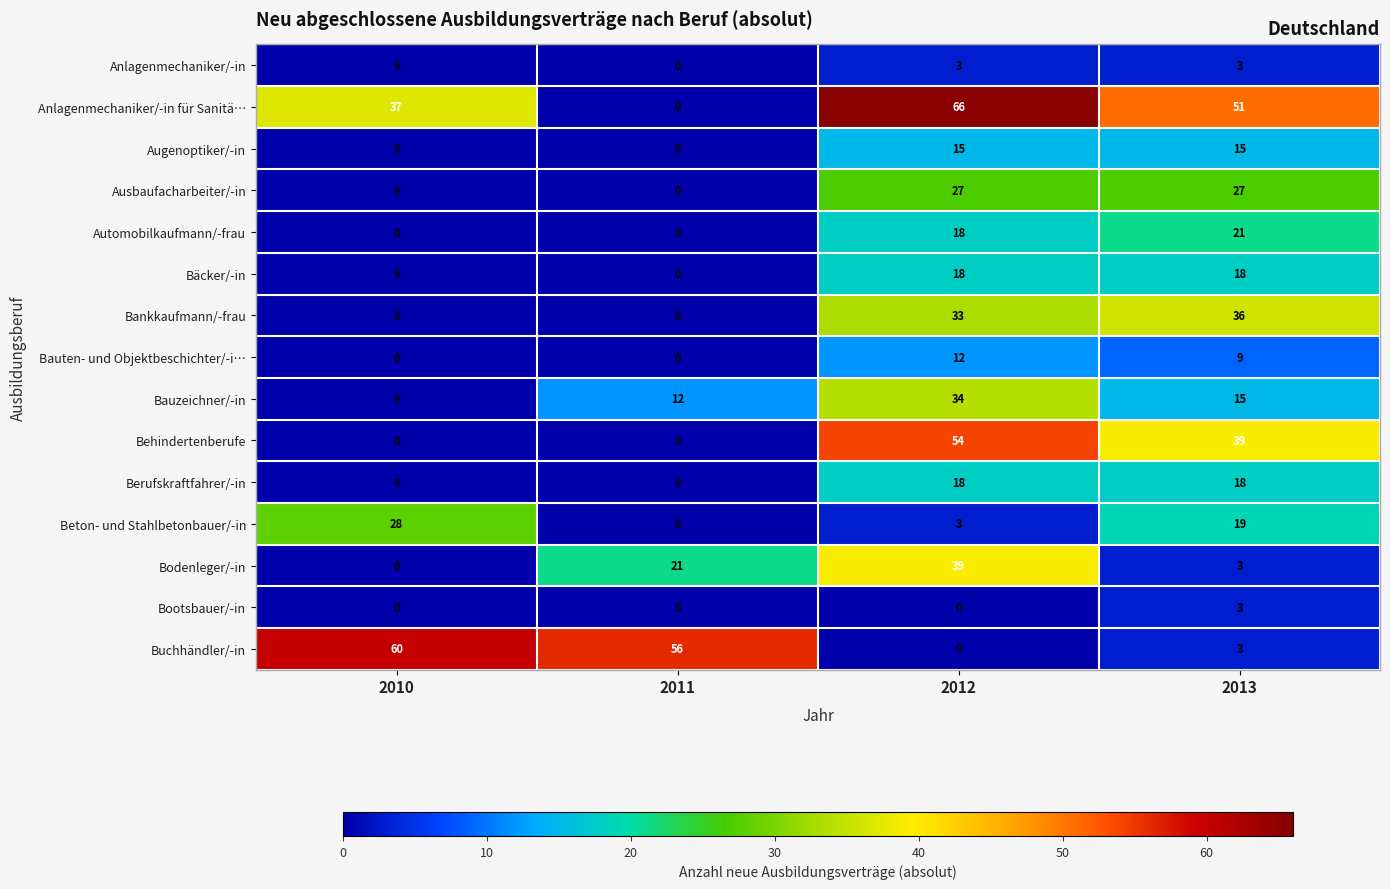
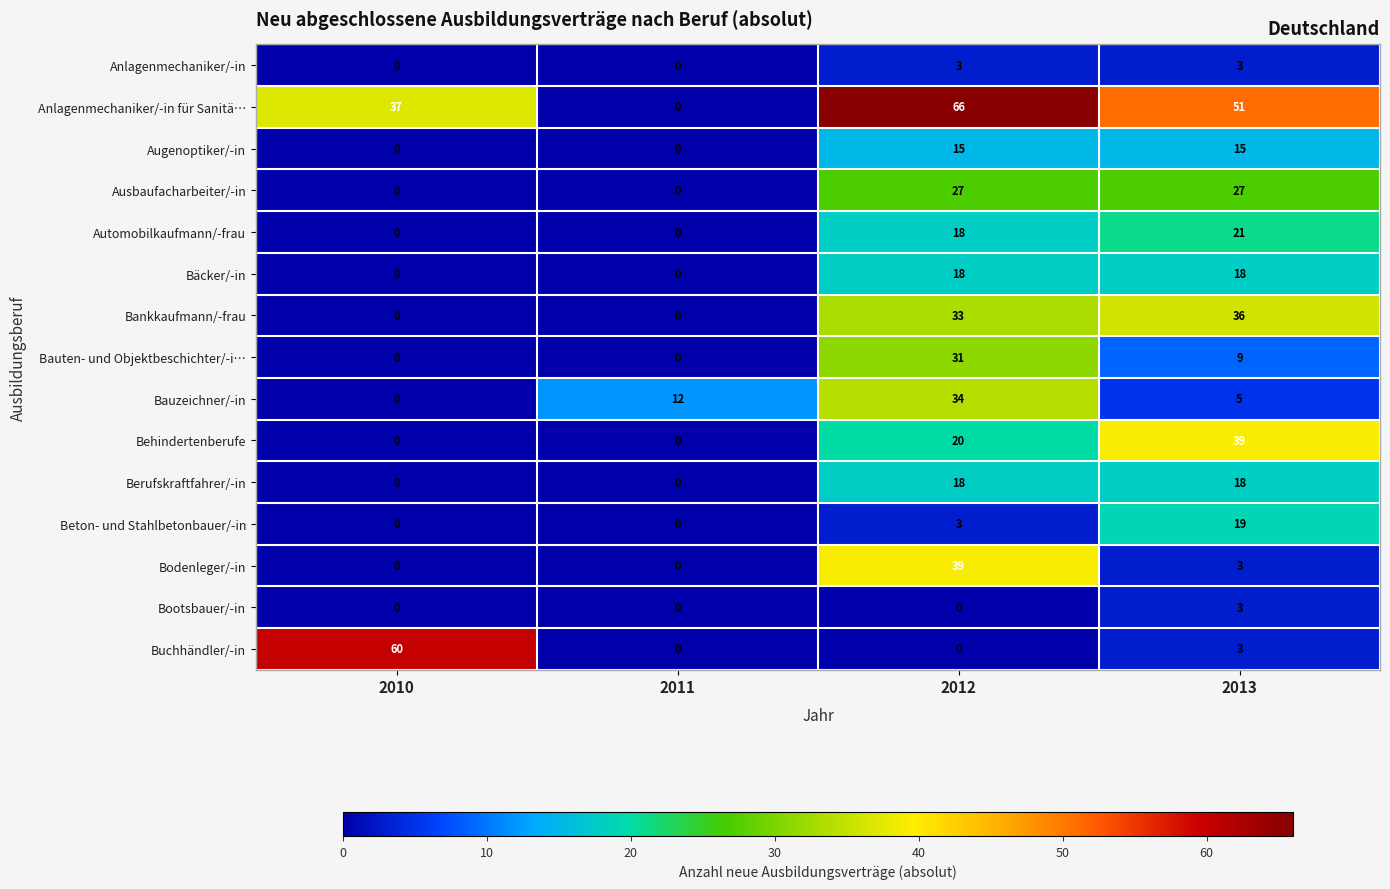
Bauten- und Objektbeschichter/-i…, 2012: 12 -> 31
Bauzeichner/-in, 2013: 15 -> 5
Behindertenberufe, 2012: 54 -> 20
Beton- und Stahlbetonbauer/-in, 2010: 28 -> 0
Bodenleger/-in, 2011: 21 -> 0
Buchhändler/-in, 2011: 56 -> 0
